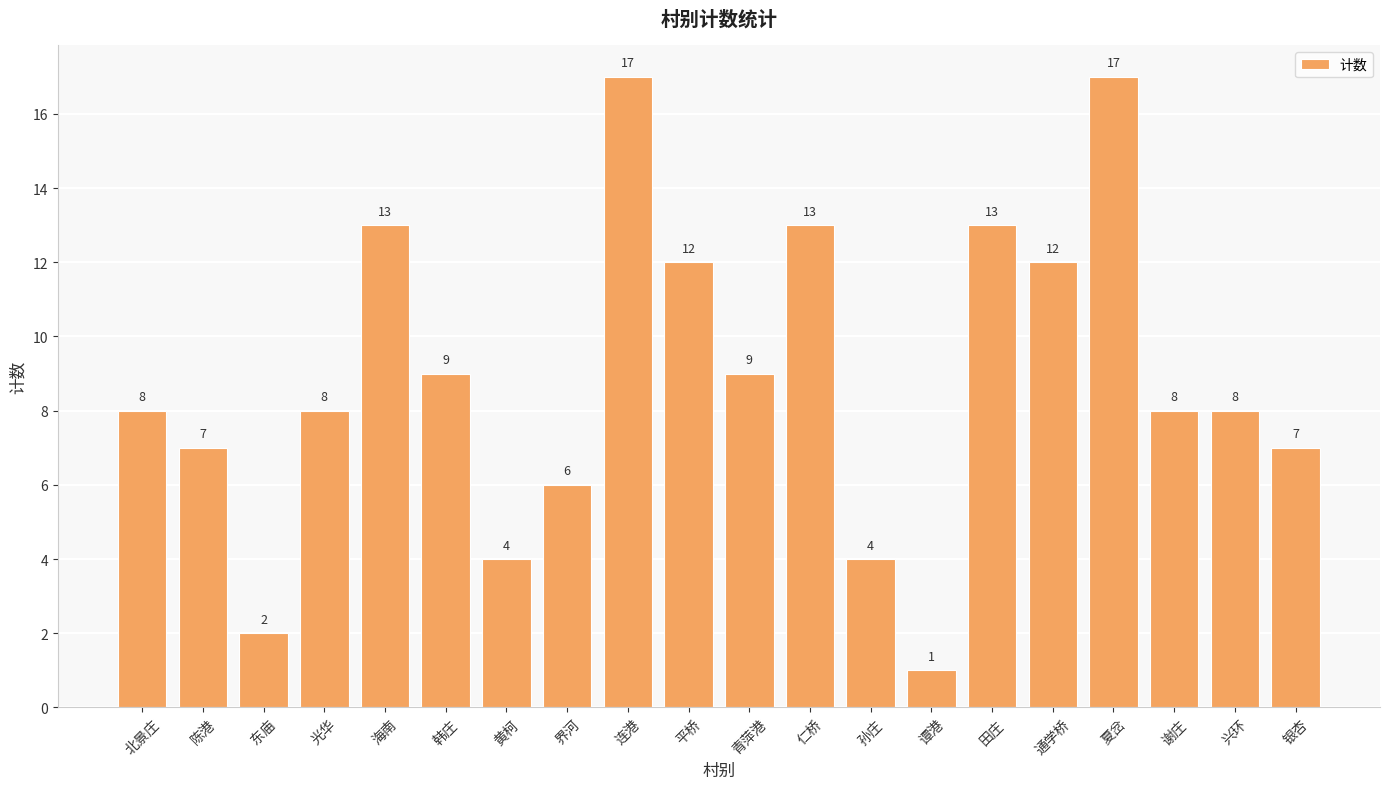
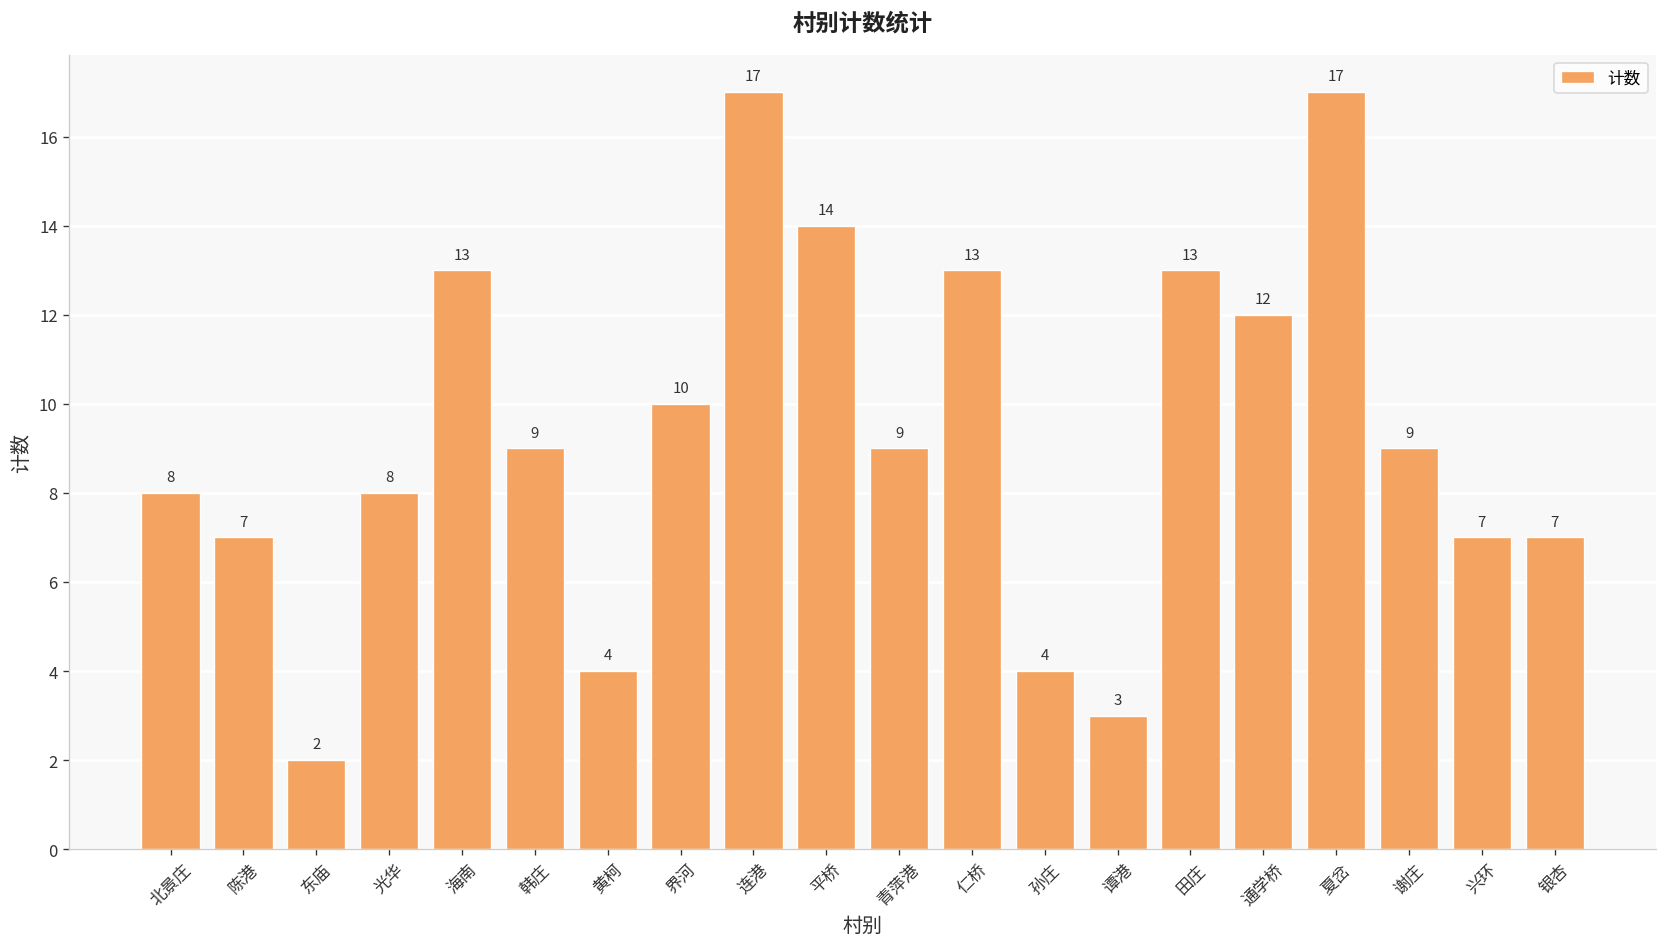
界河: 6 -> 10
平桥: 12 -> 14
谭港: 1 -> 3
谢庄: 8 -> 9
兴环: 8 -> 7
